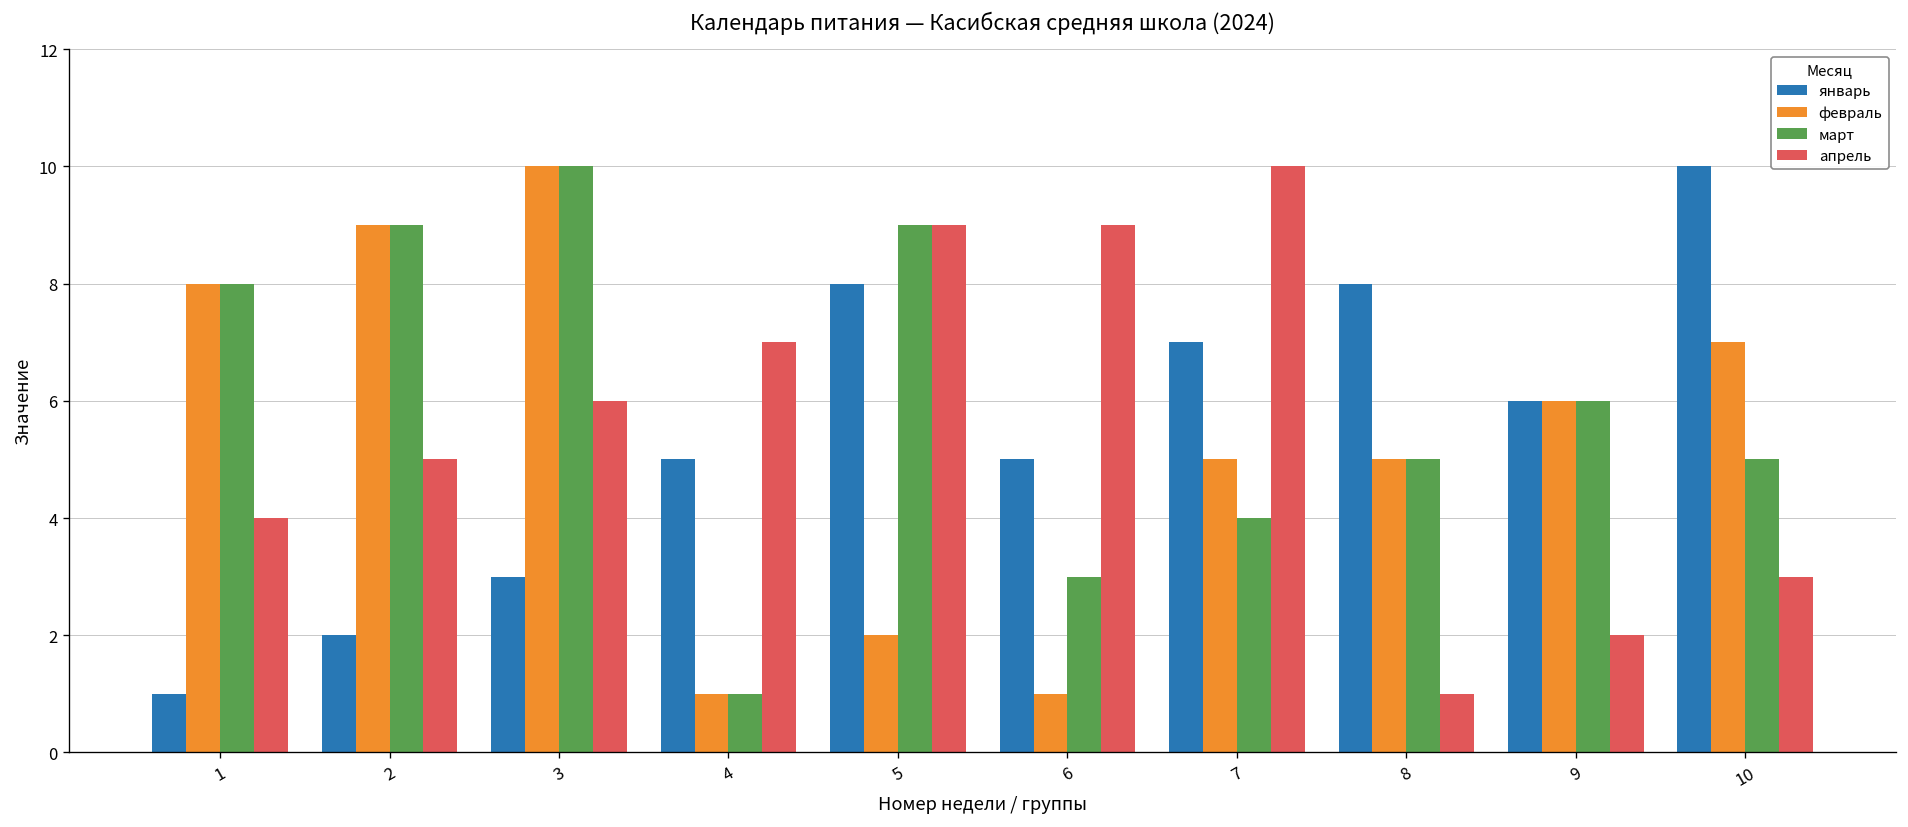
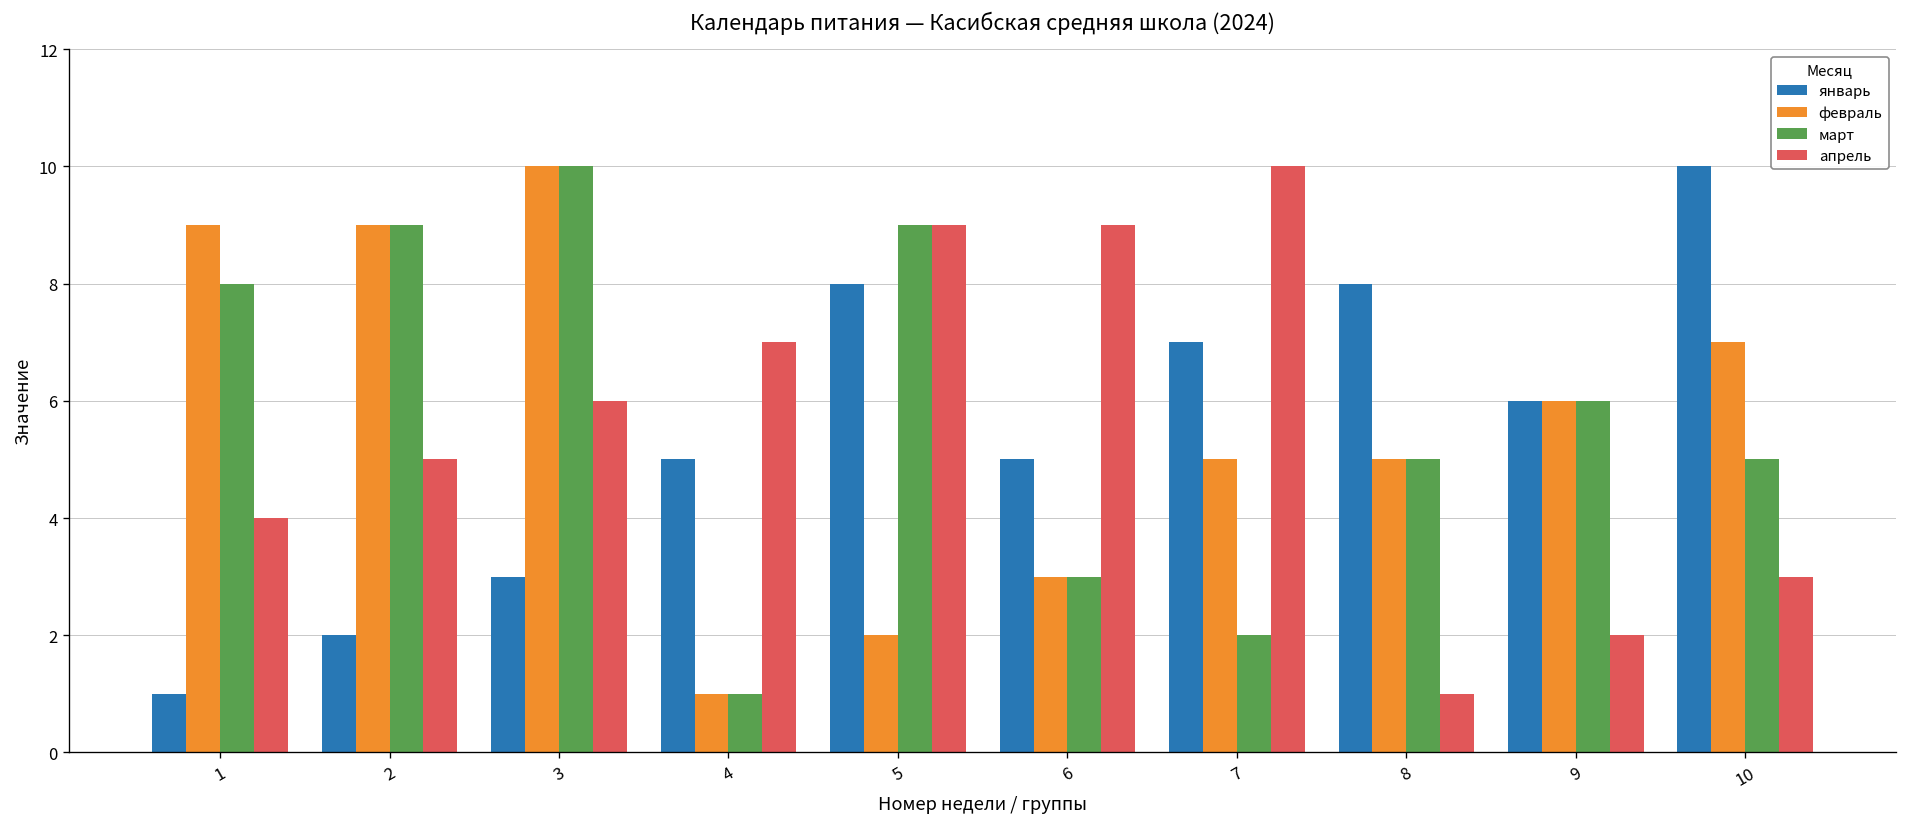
февраль, 1: 8 -> 9
февраль, 6: 1 -> 3
март, 7: 4 -> 2
